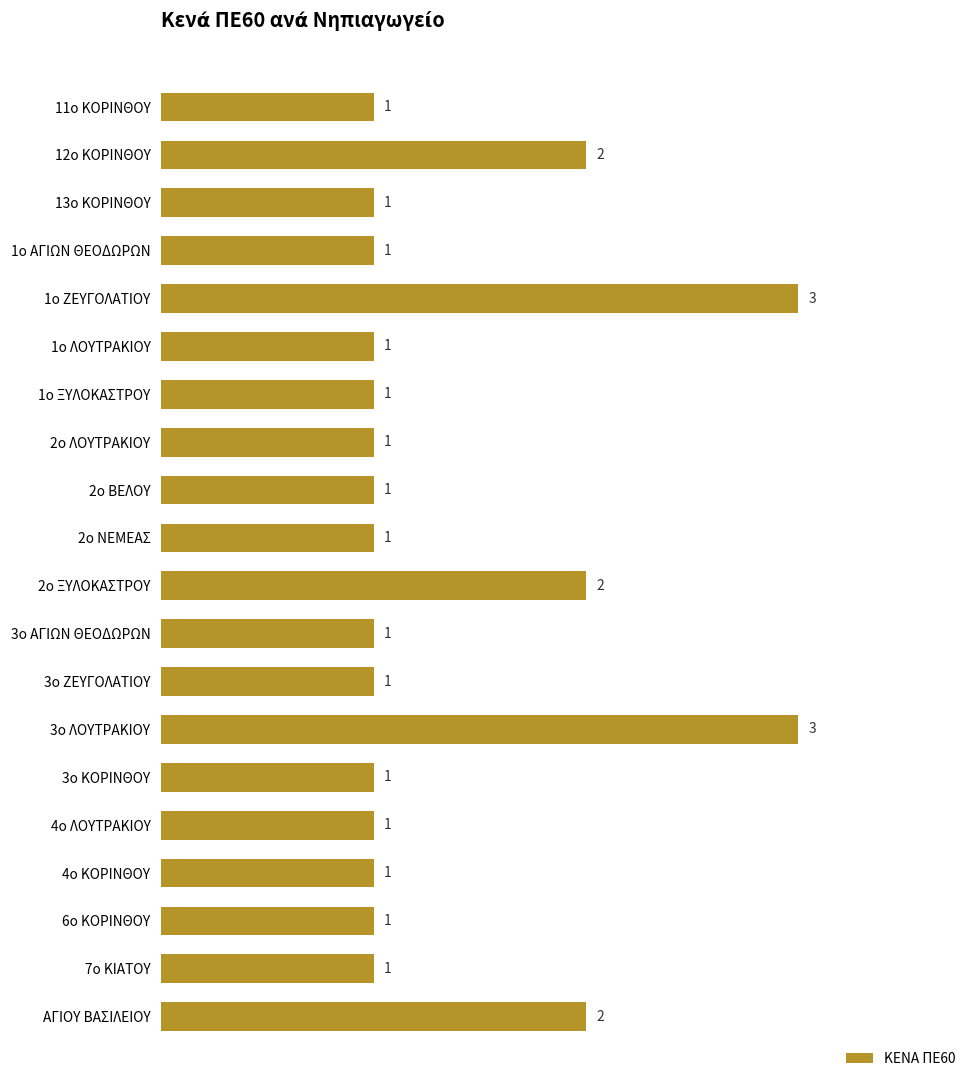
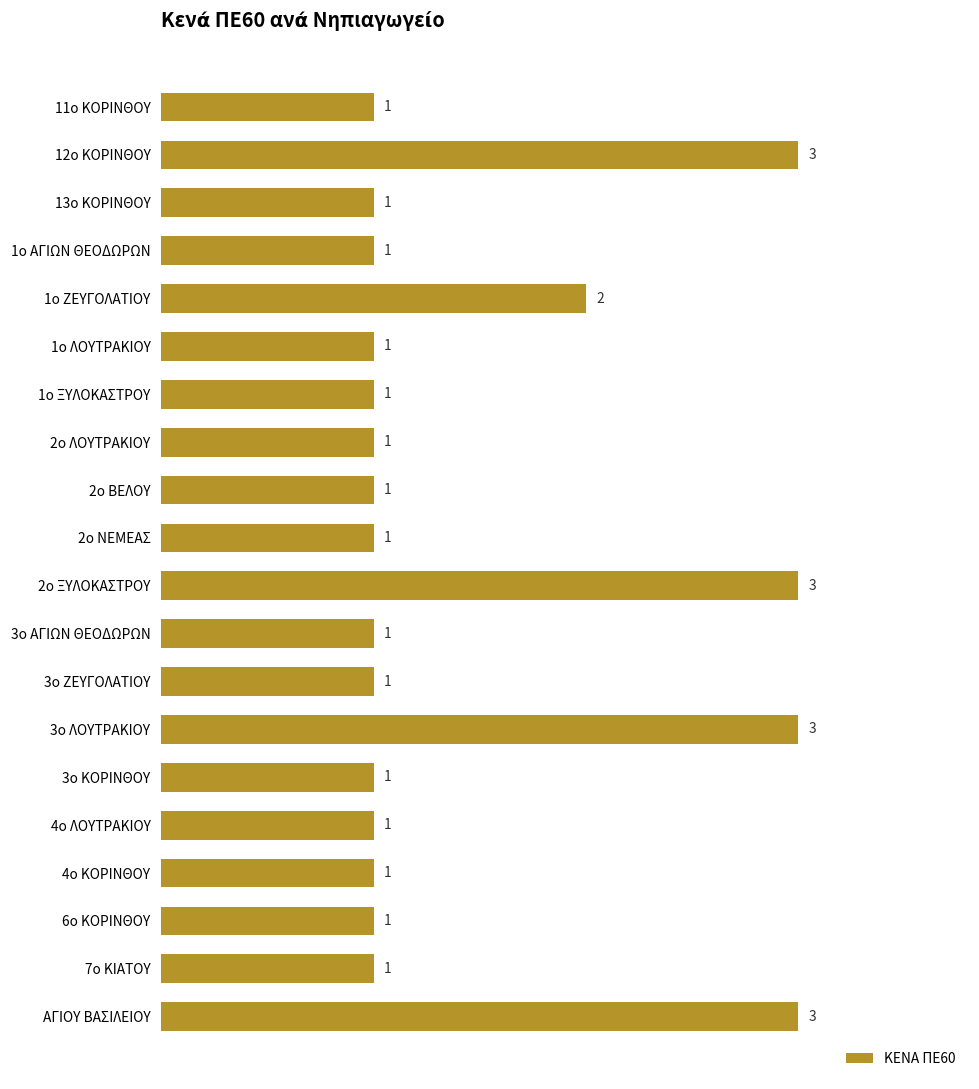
12ο ΚΟΡΙΝΘΟΥ: 2 -> 3
1ο ΖΕΥΓΟΛΑΤΙΟΥ: 3 -> 2
2ο ΞΥΛΟΚΑΣΤΡΟΥ: 2 -> 3
ΑΓΙΟΥ ΒΑΣΙΛΕΙΟΥ: 2 -> 3
